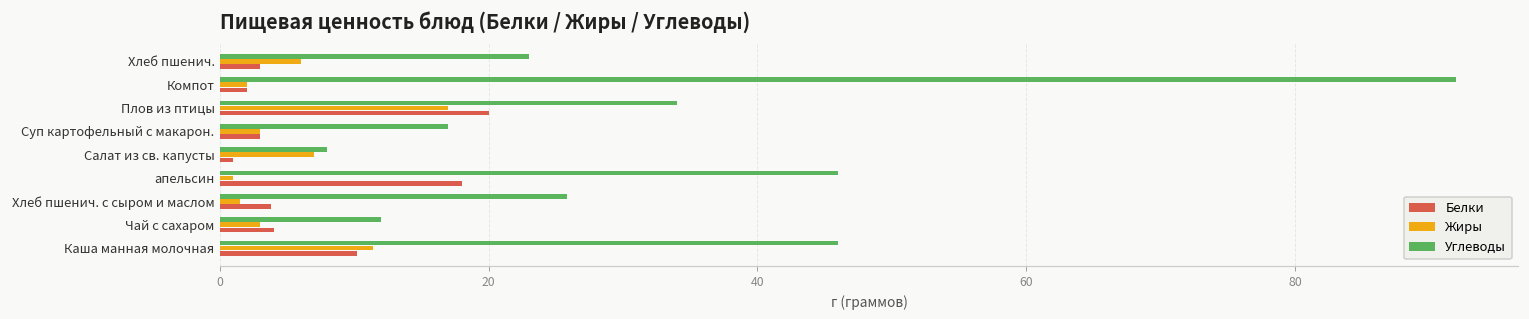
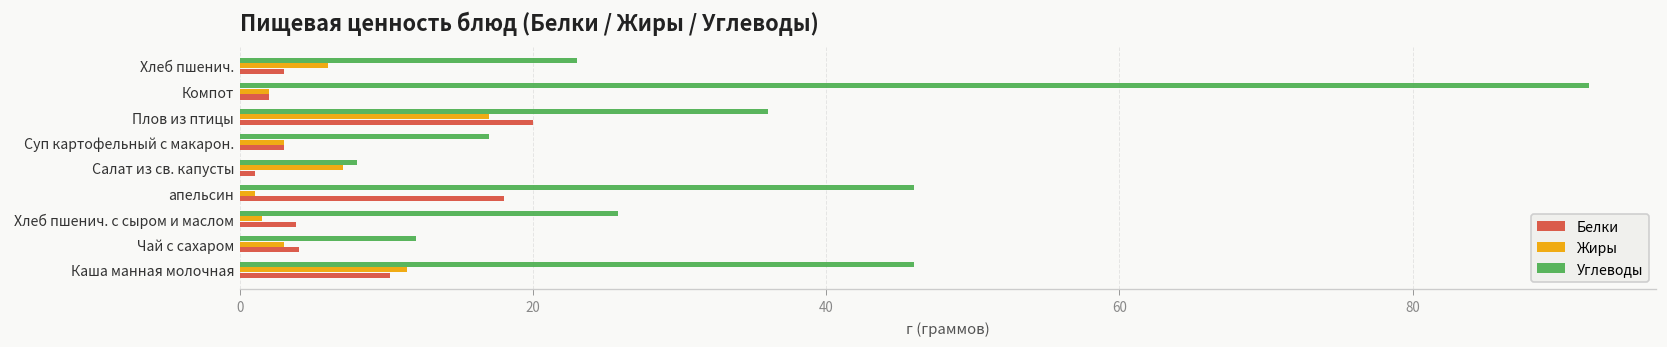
Углеводы, Плов из птицы: 34 -> 36
